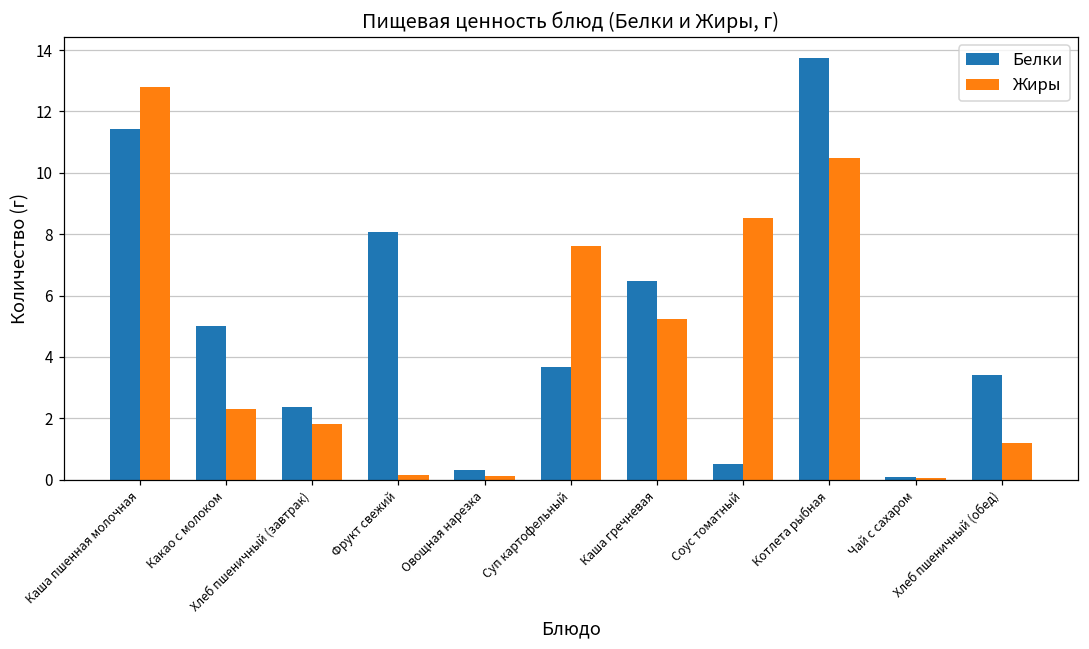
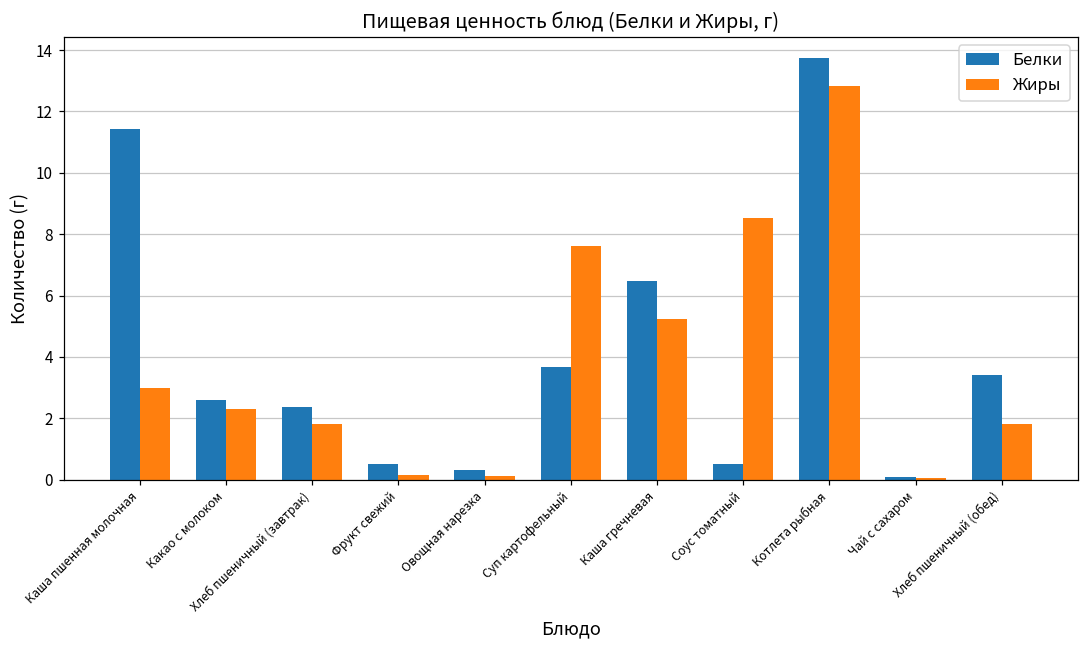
Жиры, Каша пшенная молочная: 12.8 -> 3.0
Белки, Какао с молоком: 5.0 -> 2.6
Белки, Фрукт свежий: 8.1 -> 0.5
Жиры, Котлета рыбная: 10.5 -> 12.8
Жиры, Хлеб пшеничный (обед): 1.2 -> 1.8
